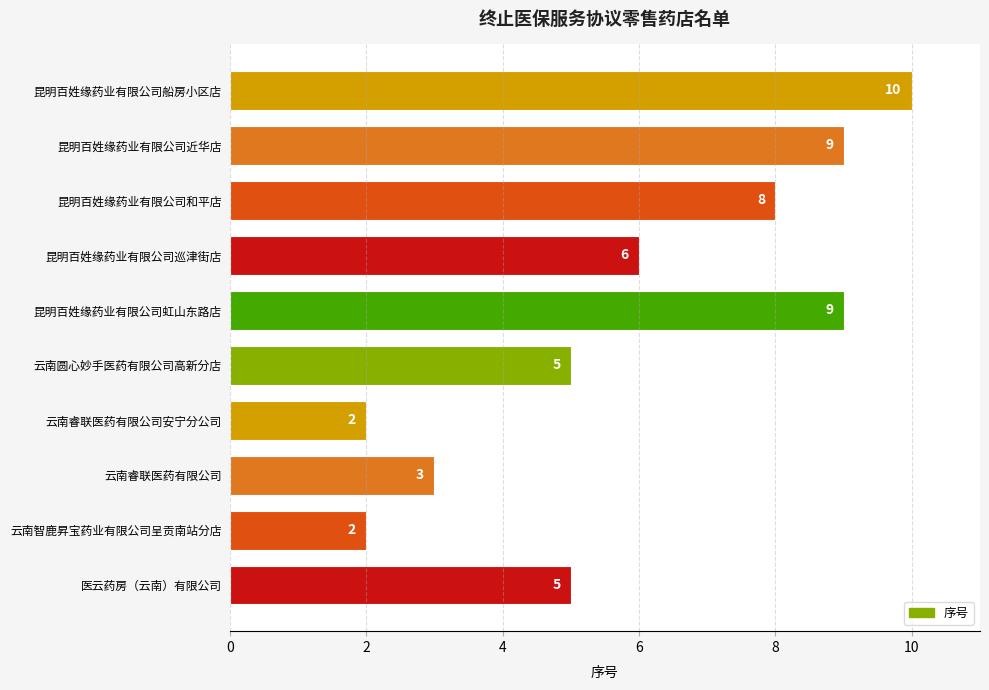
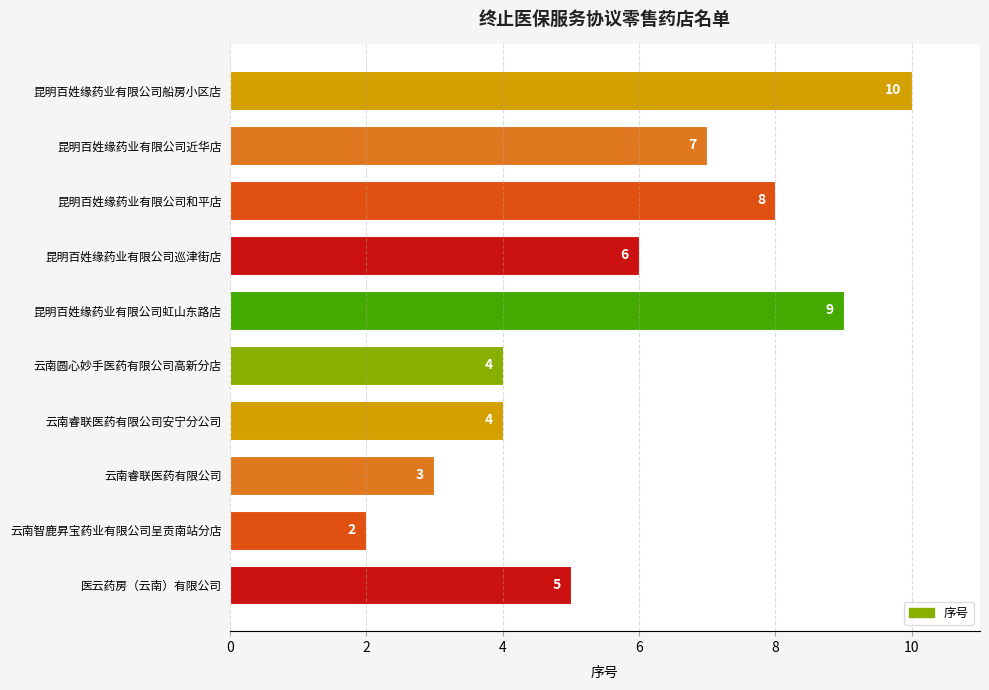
昆明百姓缘药业有限公司近华店: 9 -> 7
云南圆心妙手医药有限公司高新分店: 5 -> 4
云南睿联医药有限公司安宁分公司: 2 -> 4
